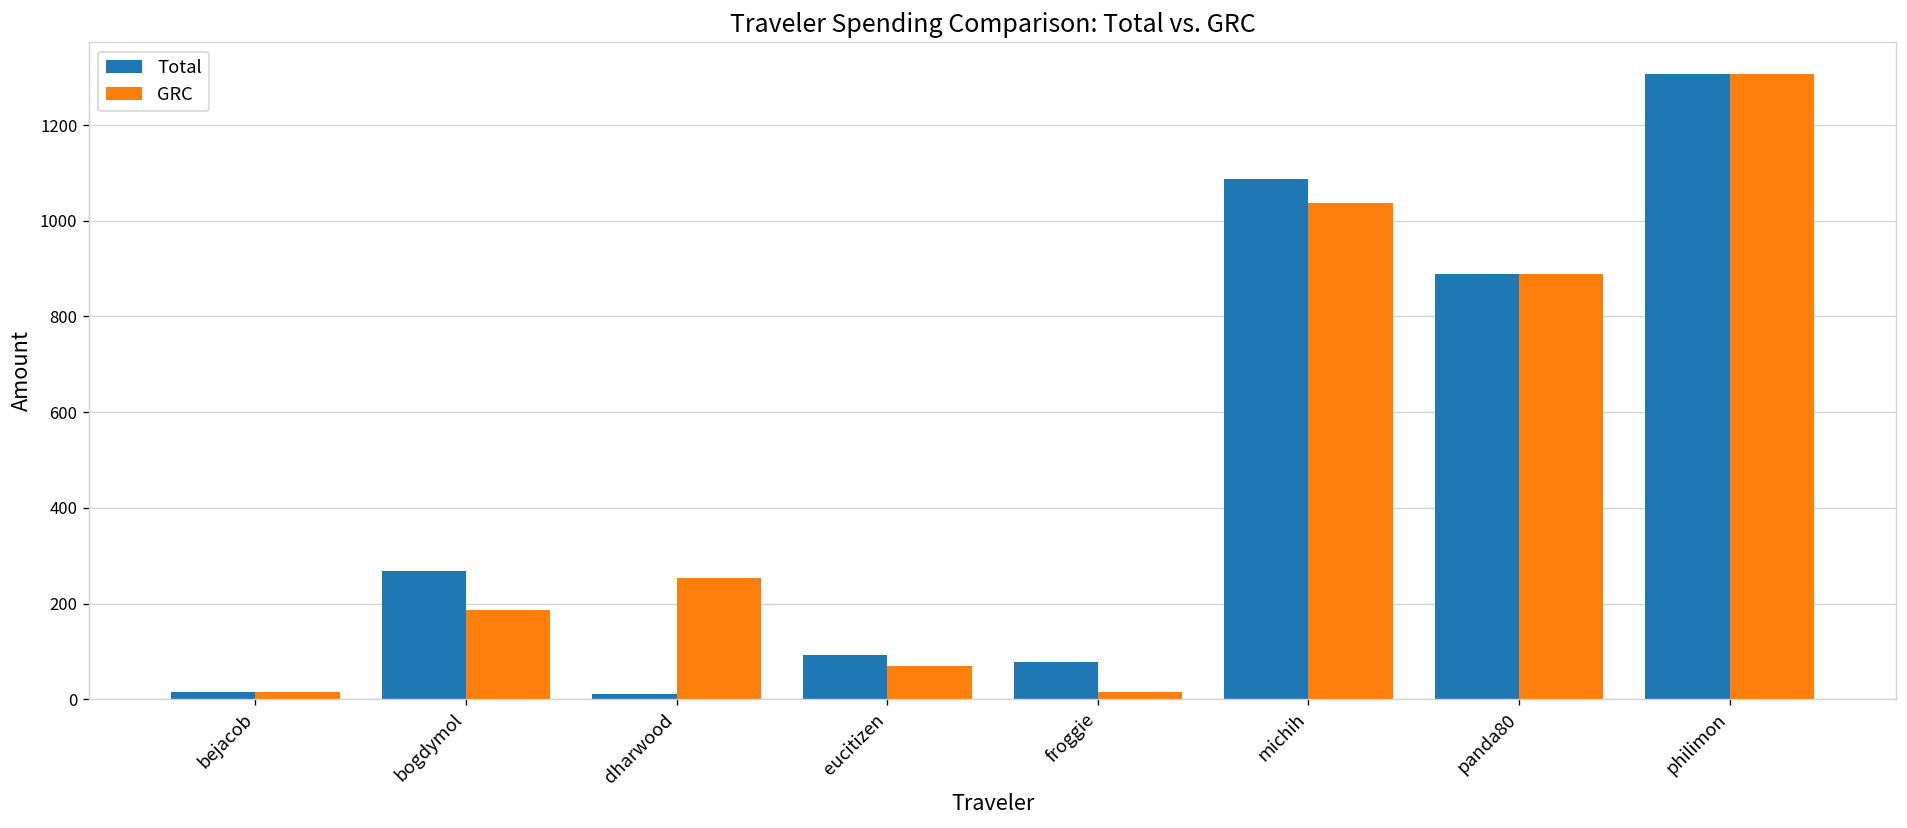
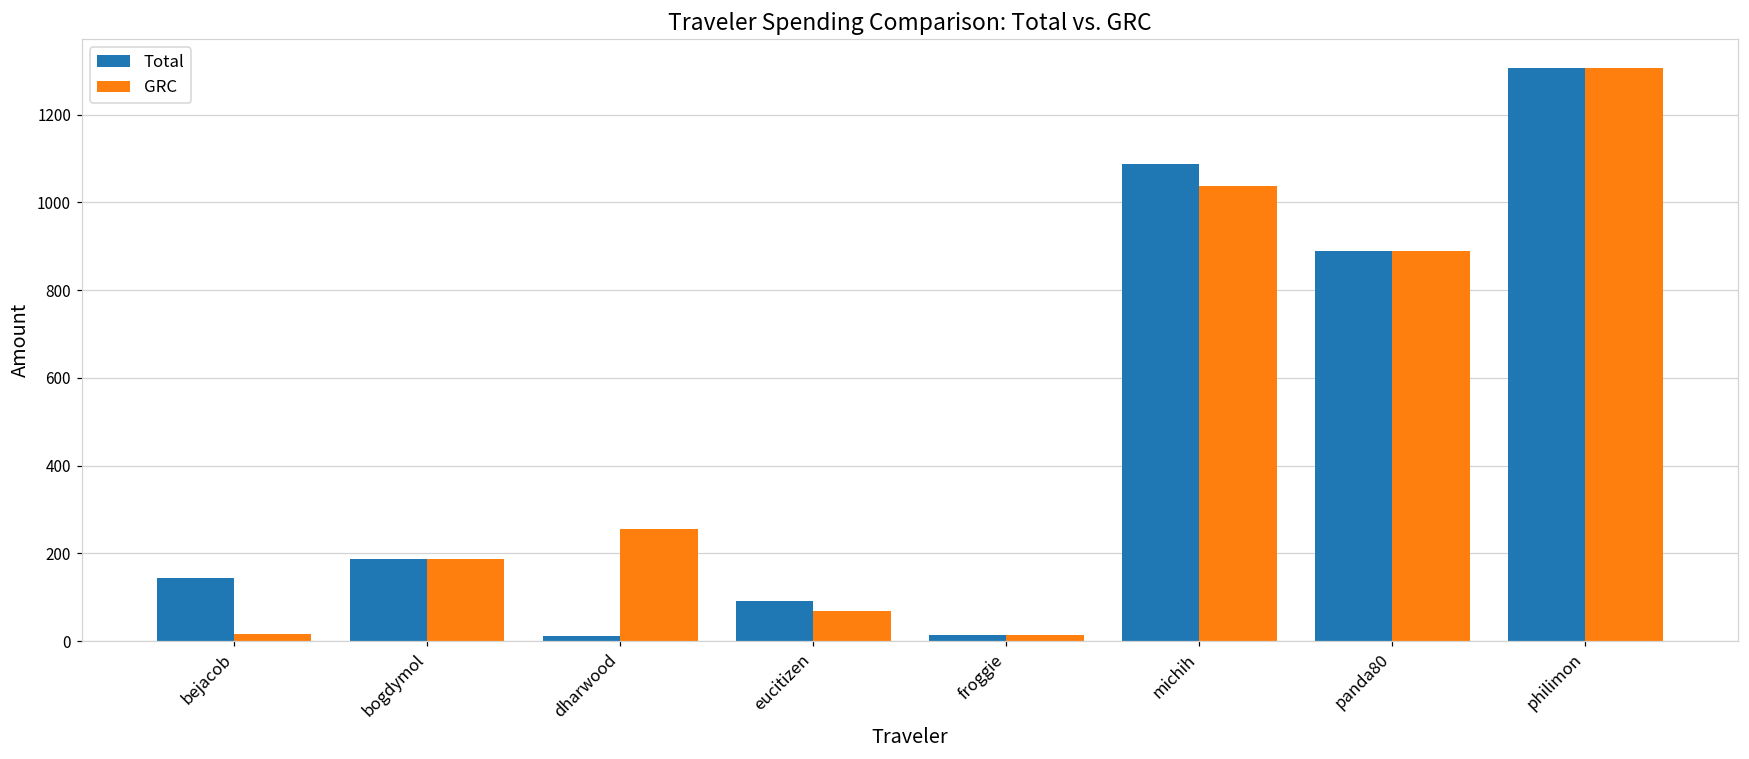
Total, bejacob: 20 -> 140
Total, bogdymol: 270 -> 190
Total, froggie: 80 -> 10
